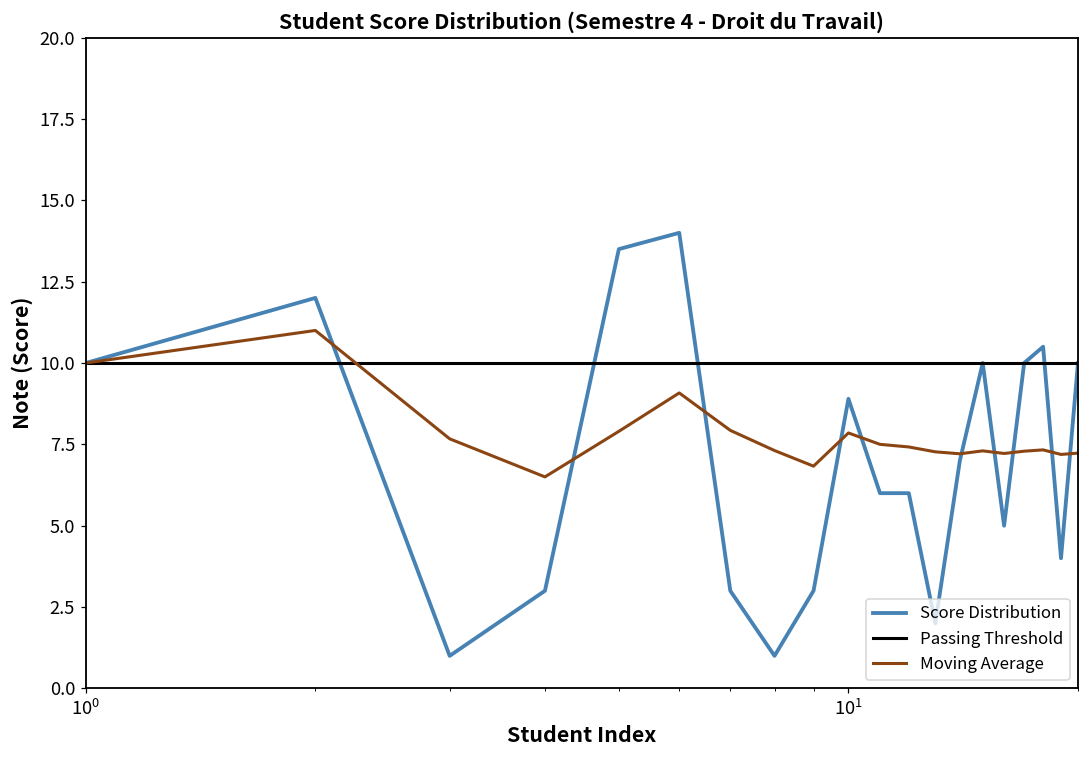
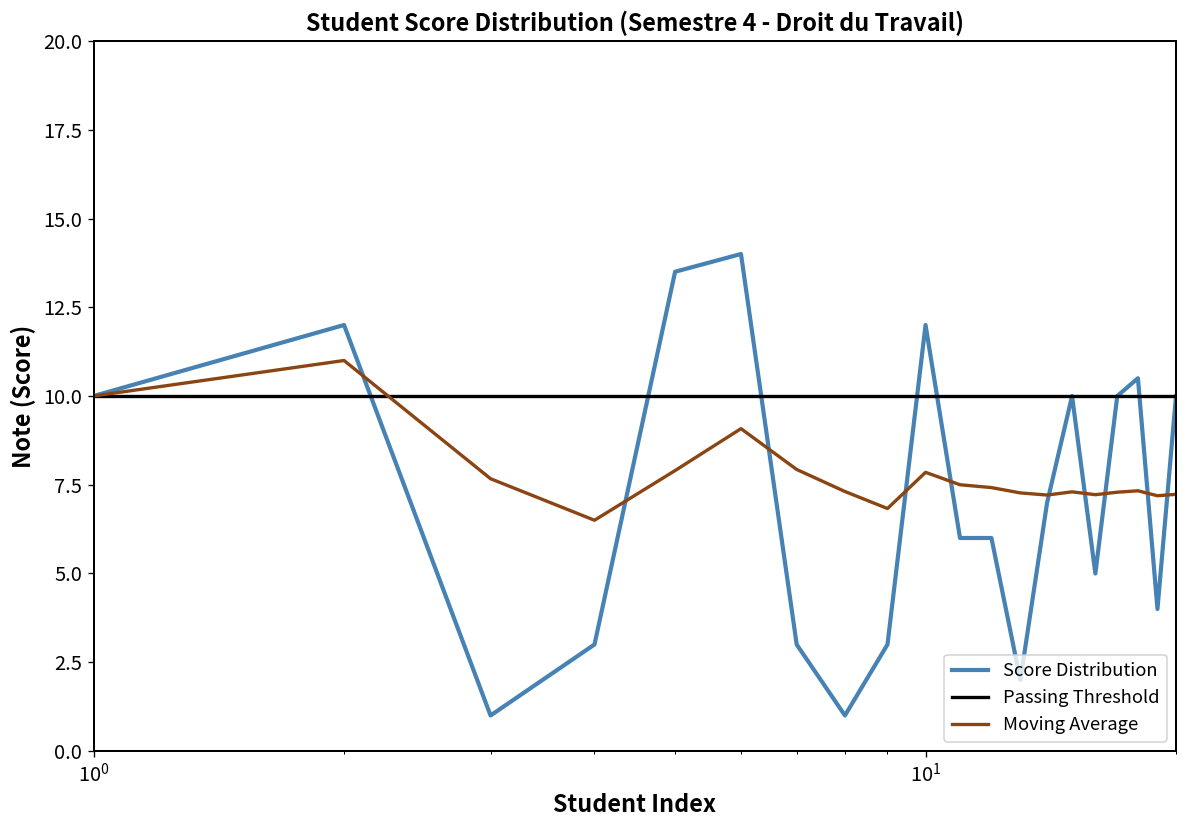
Score Distribution, 10^1: 8.9 -> 12.0
